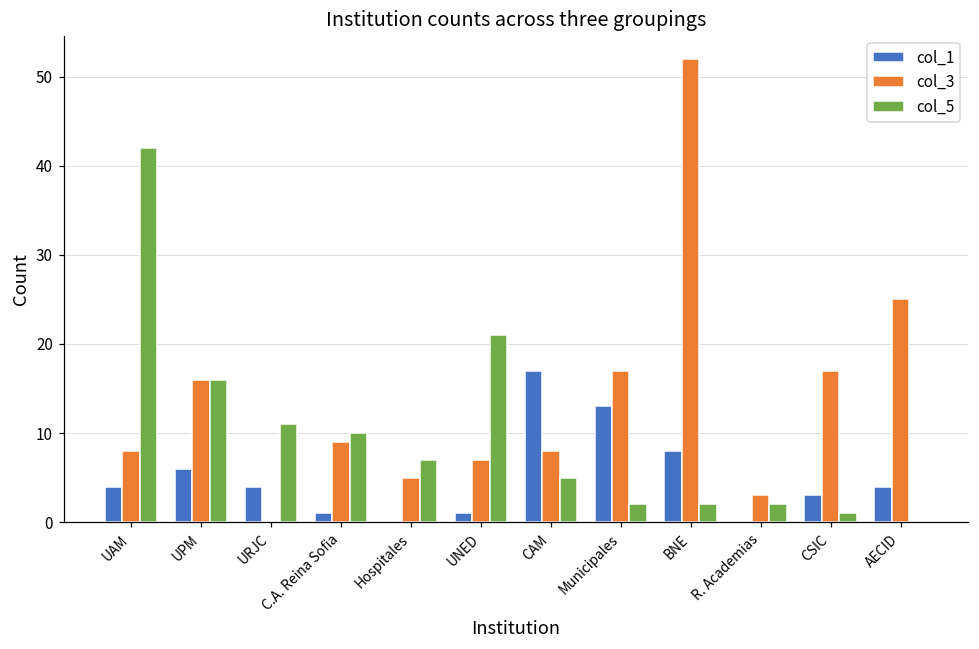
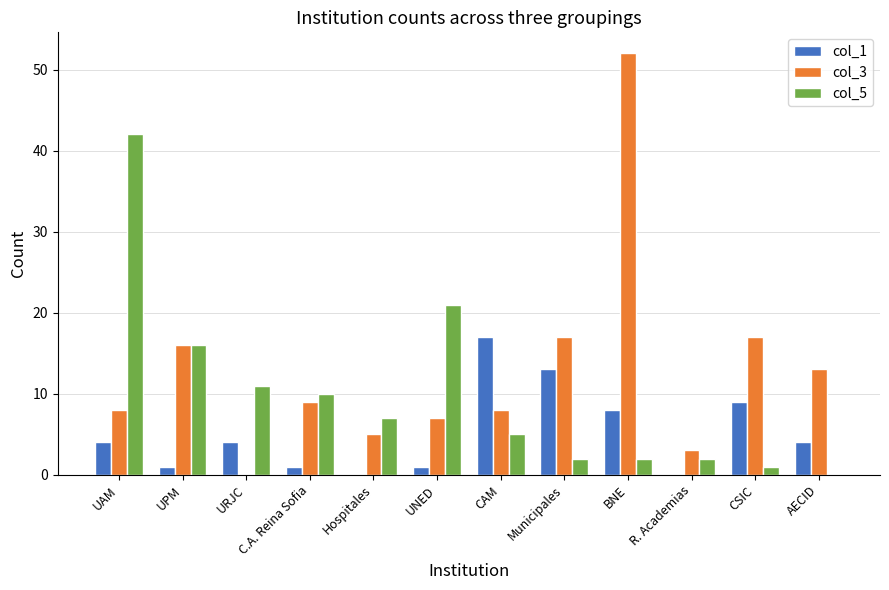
col_1, UPM: 6 -> 1
col_1, CSIC: 3 -> 9
col_3, AECID: 25 -> 13
